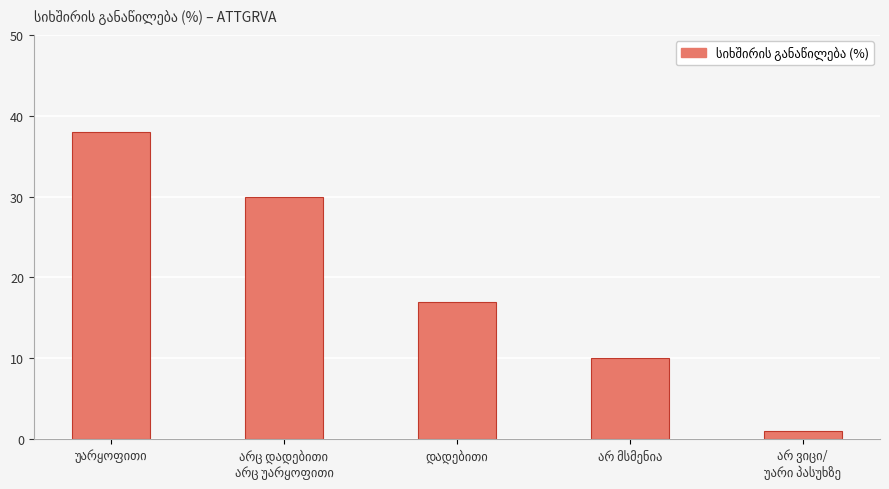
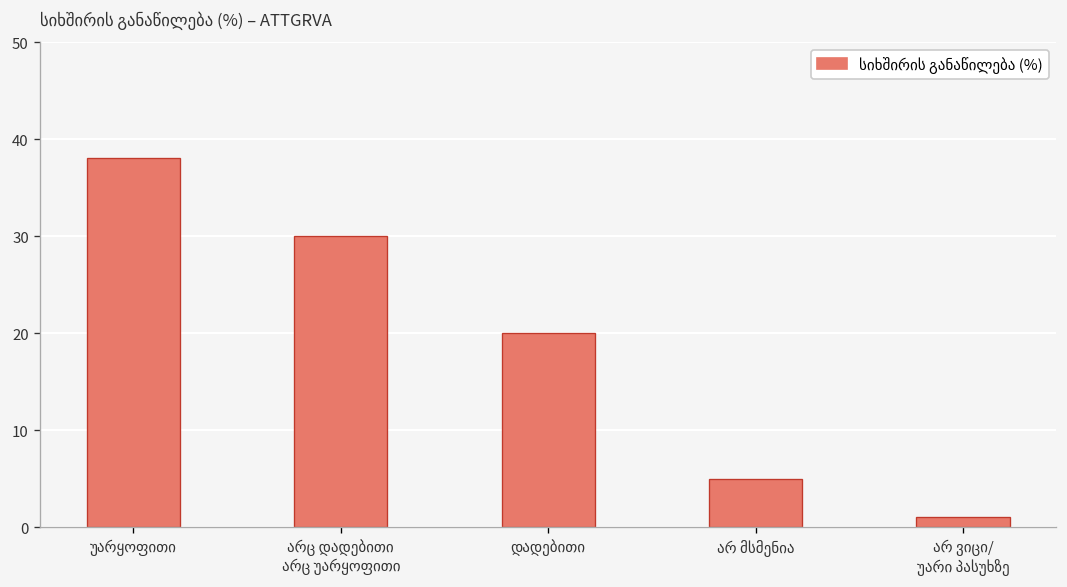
დადებითი: 17 -> 20
არ მსმენია: 10 -> 5
